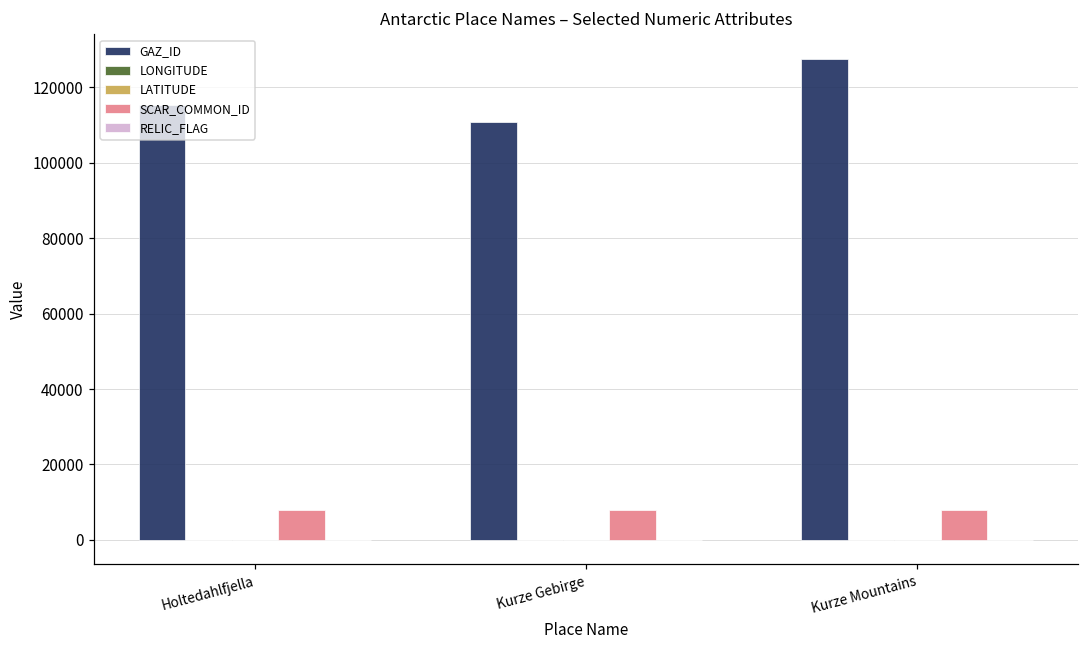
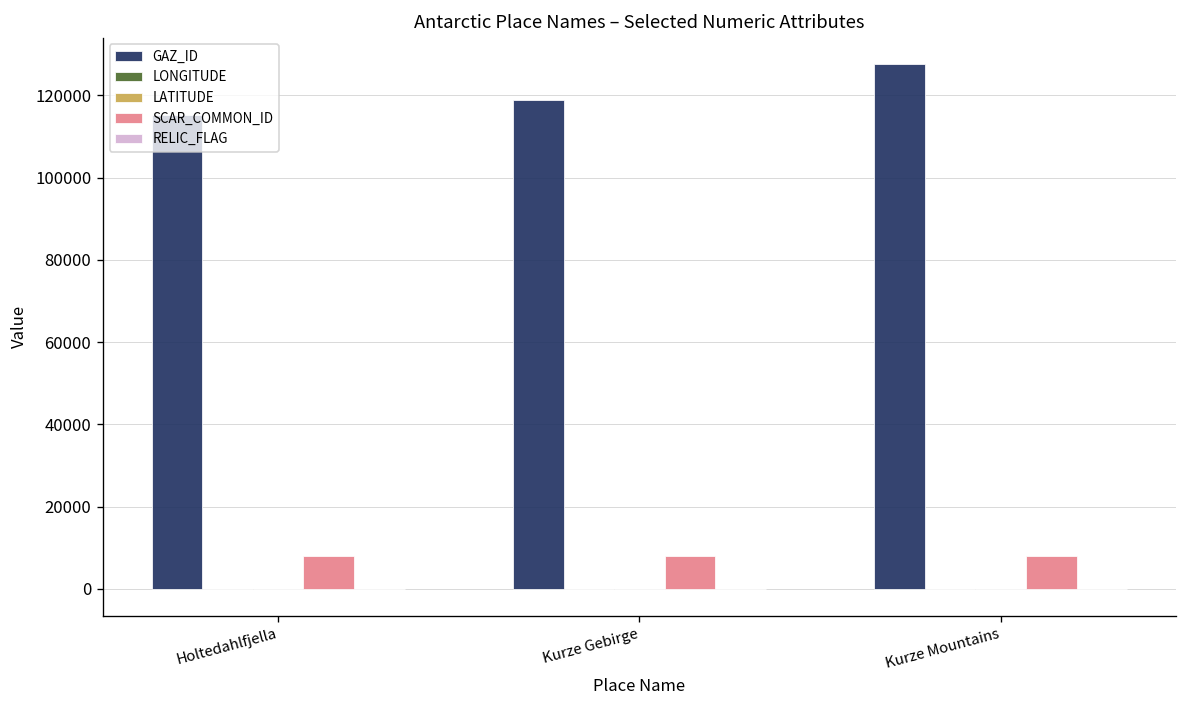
GAZ_ID, Kurze Gebirge: 111000 -> 119000
